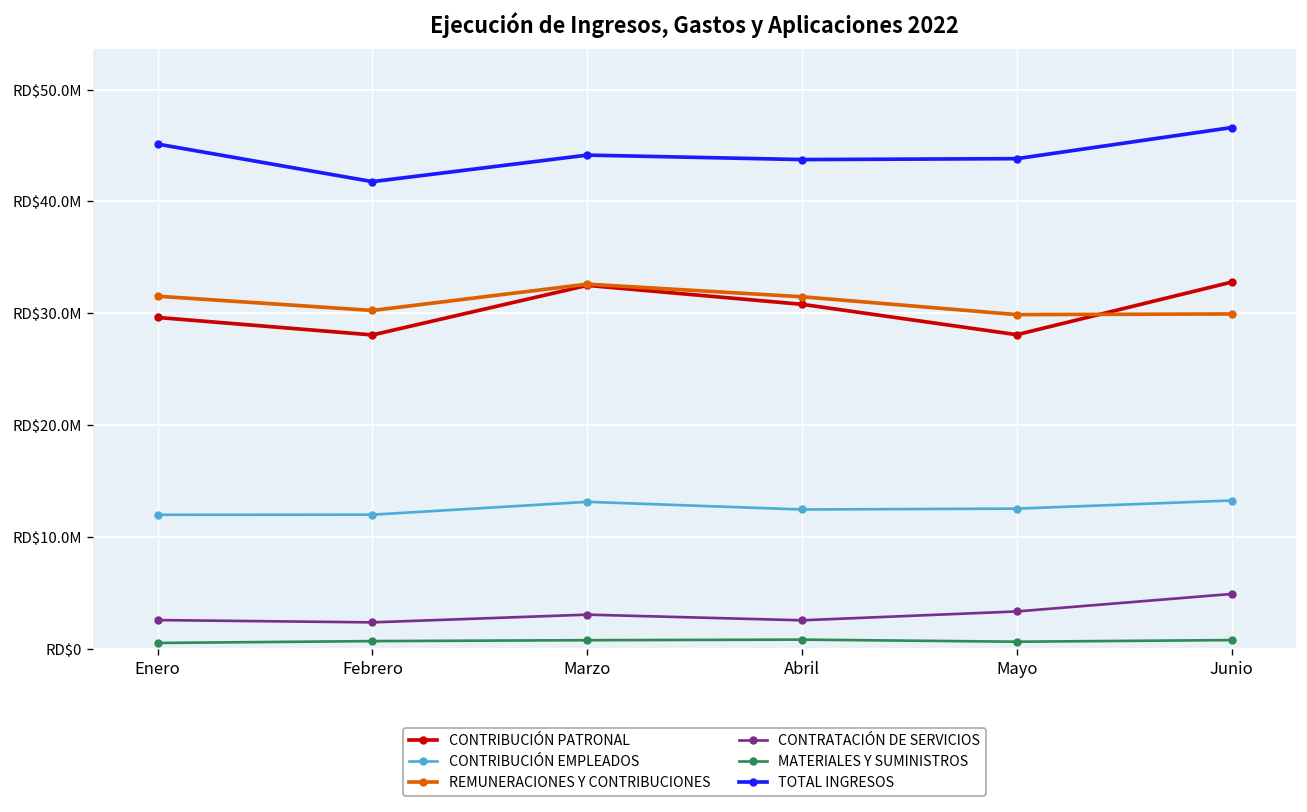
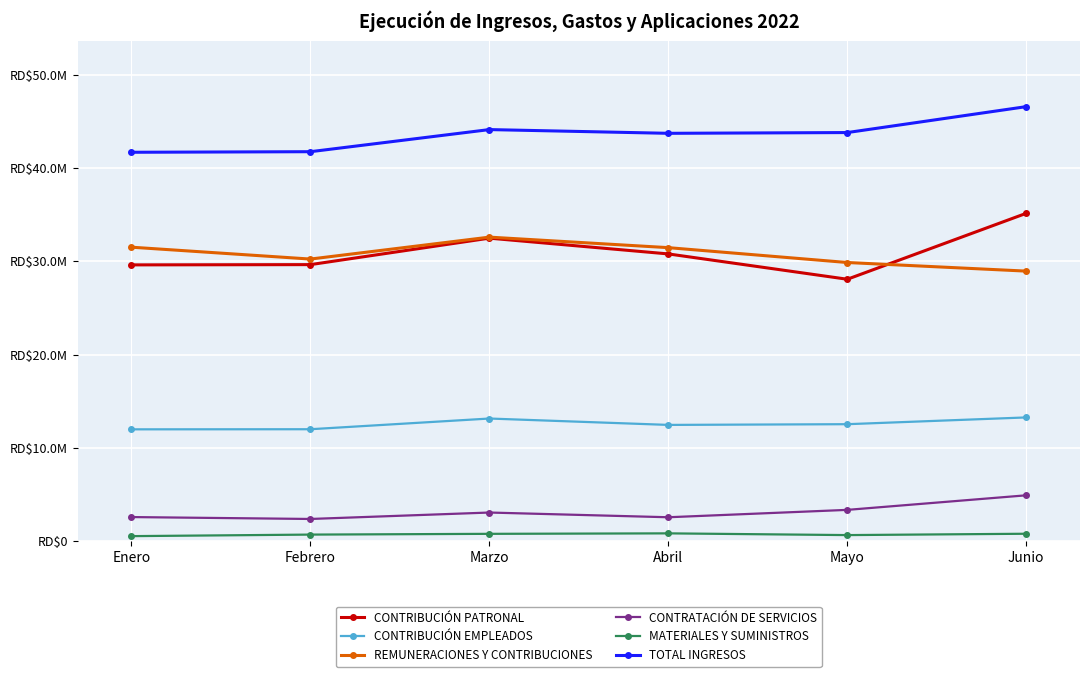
TOTAL INGRESOS, Enero: RD$45000000 -> RD$42000000
CONTRIBUCIÓN PATRONAL, Febrero: RD$28000000 -> RD$30000000
CONTRIBUCIÓN PATRONAL, Junio: RD$33000000 -> RD$35000000
REMUNERACIONES Y CONTRIBUCIONES, Junio: RD$30000000 -> RD$29000000
